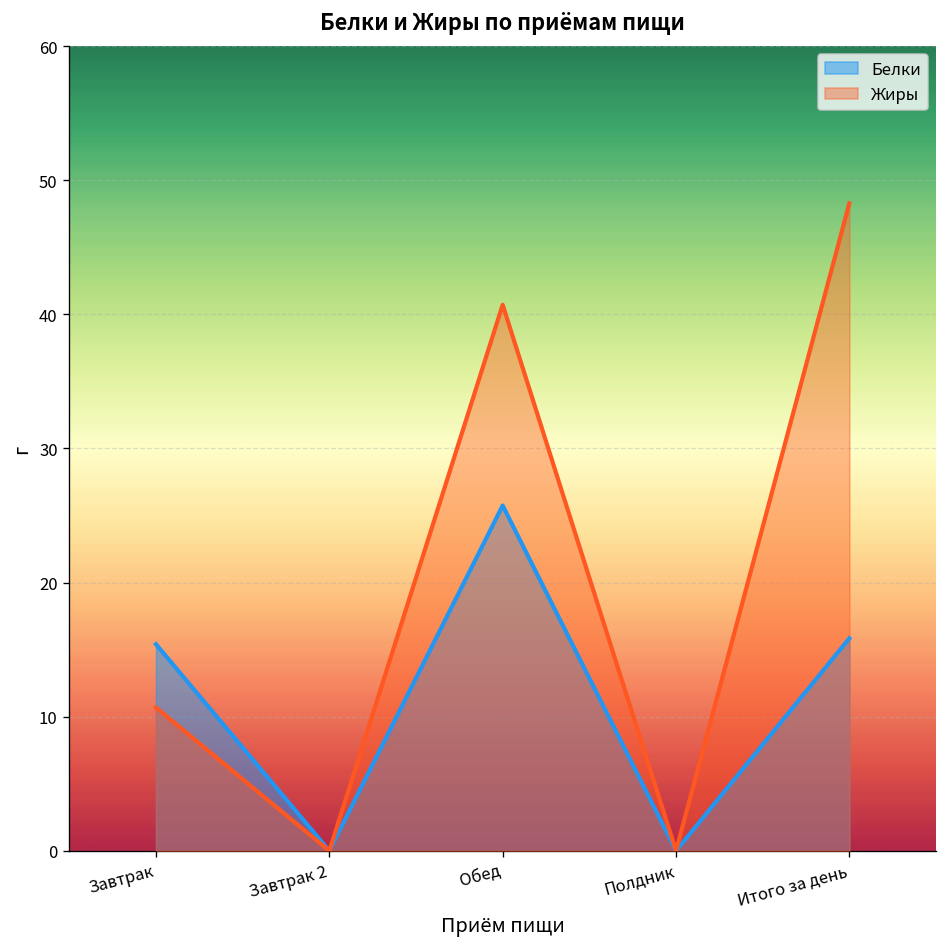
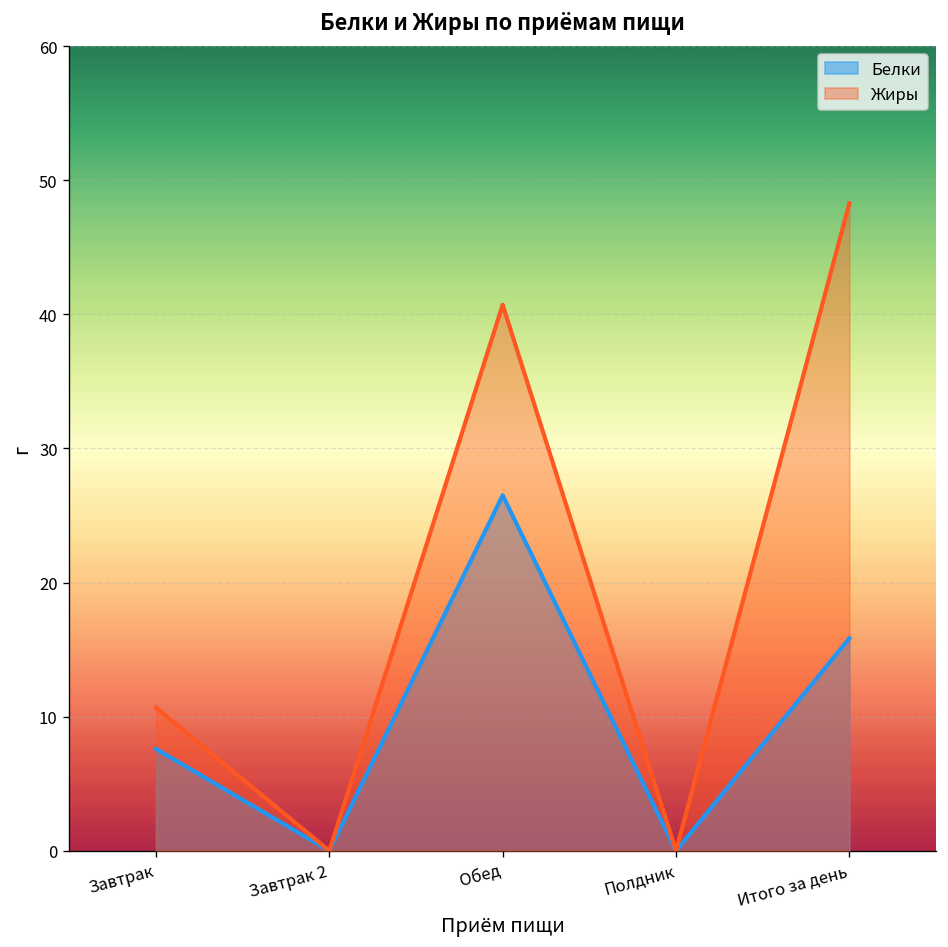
Белки, Завтрак: 15.4 -> 7.6
Белки, Обед: 25.7 -> 26.5
